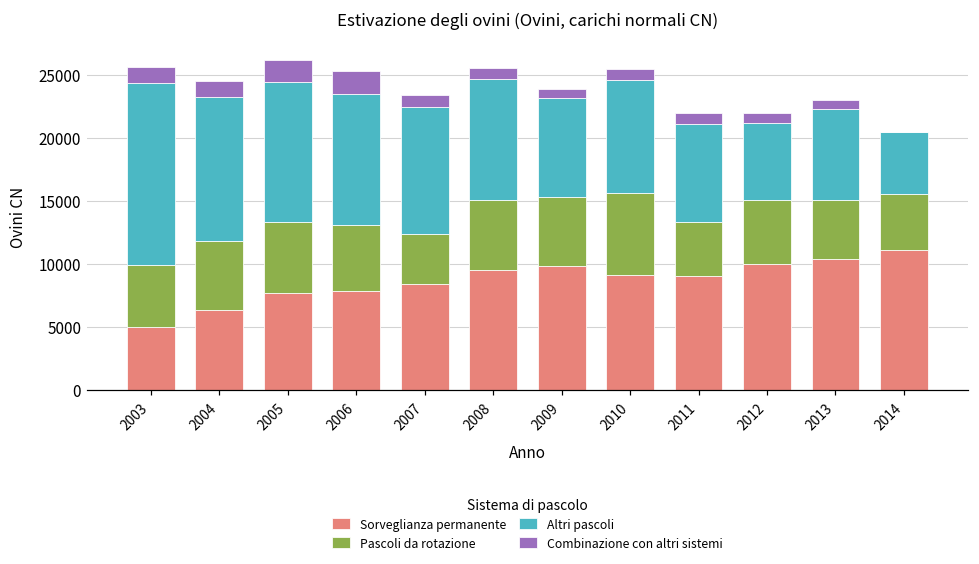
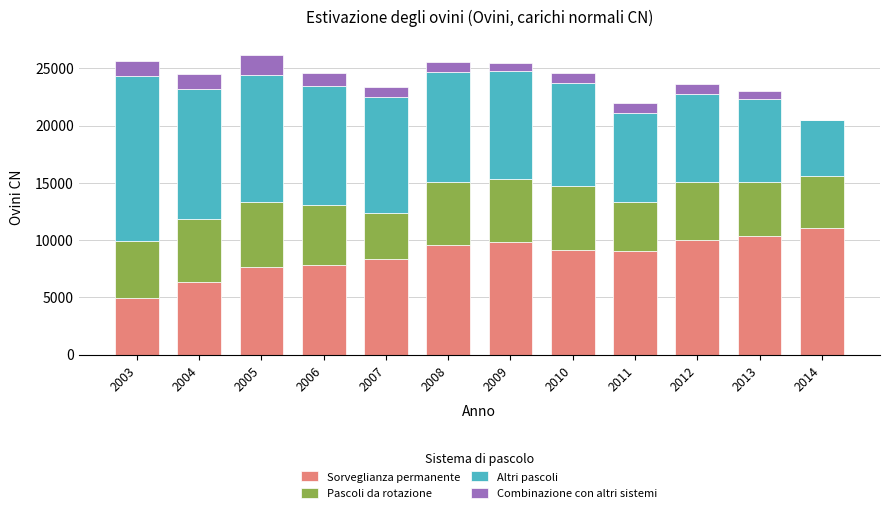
Combinazione con altri sistemi, 2006: 1800 -> 1100
Altri pascoli, 2009: 7800 -> 9400
Pascoli da rotazione, 2010: 6500 -> 5600
Altri pascoli, 2012: 6100 -> 7800
